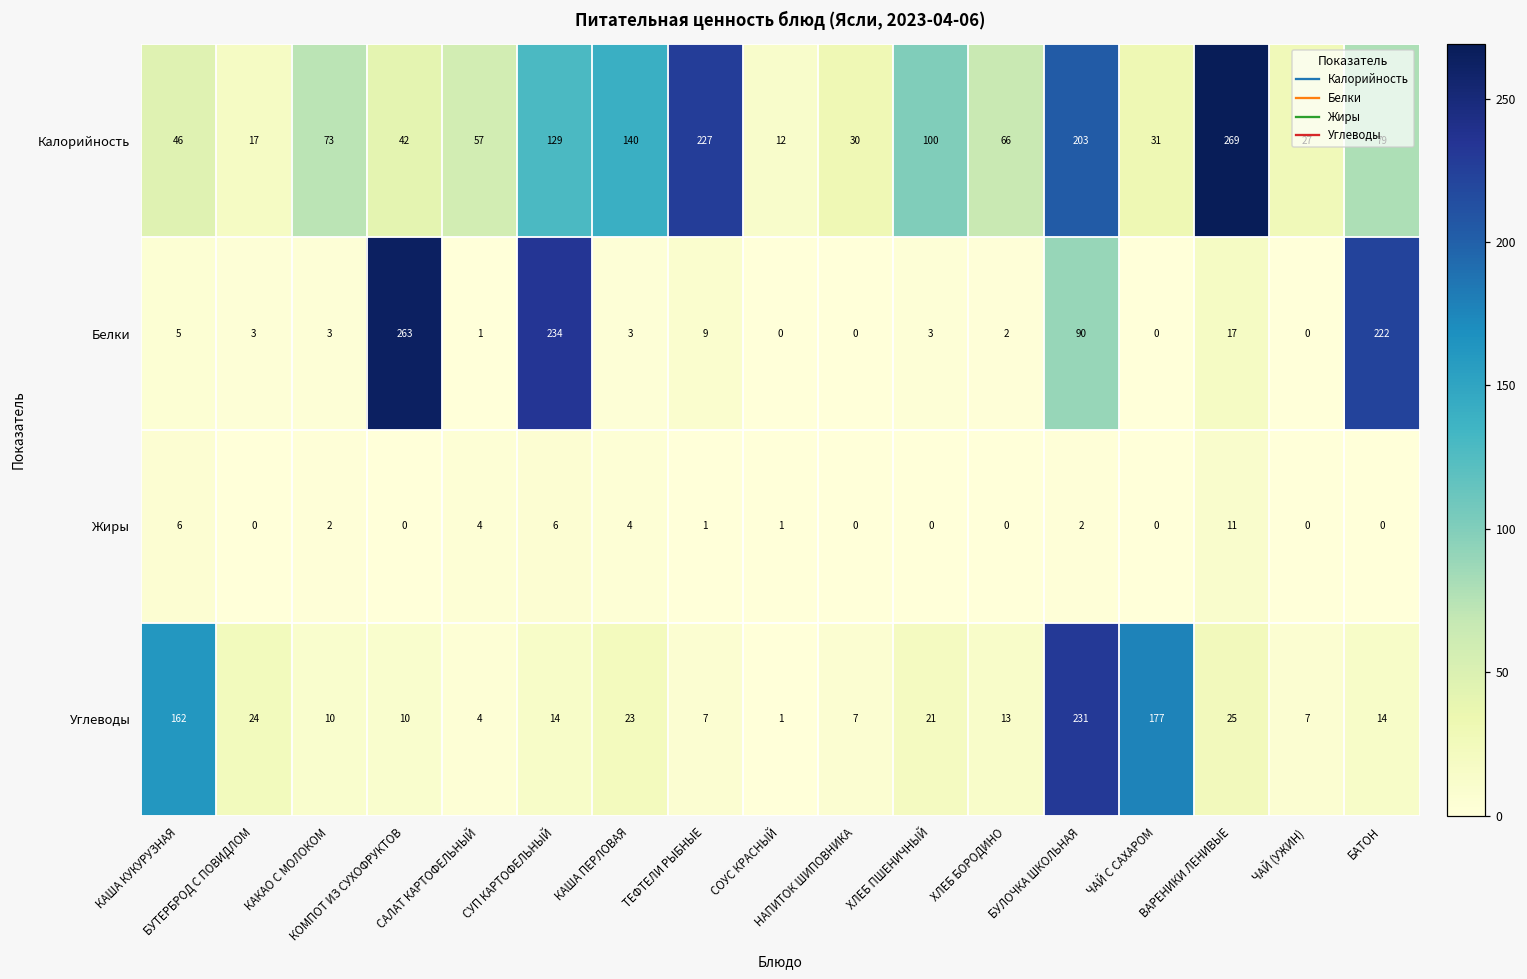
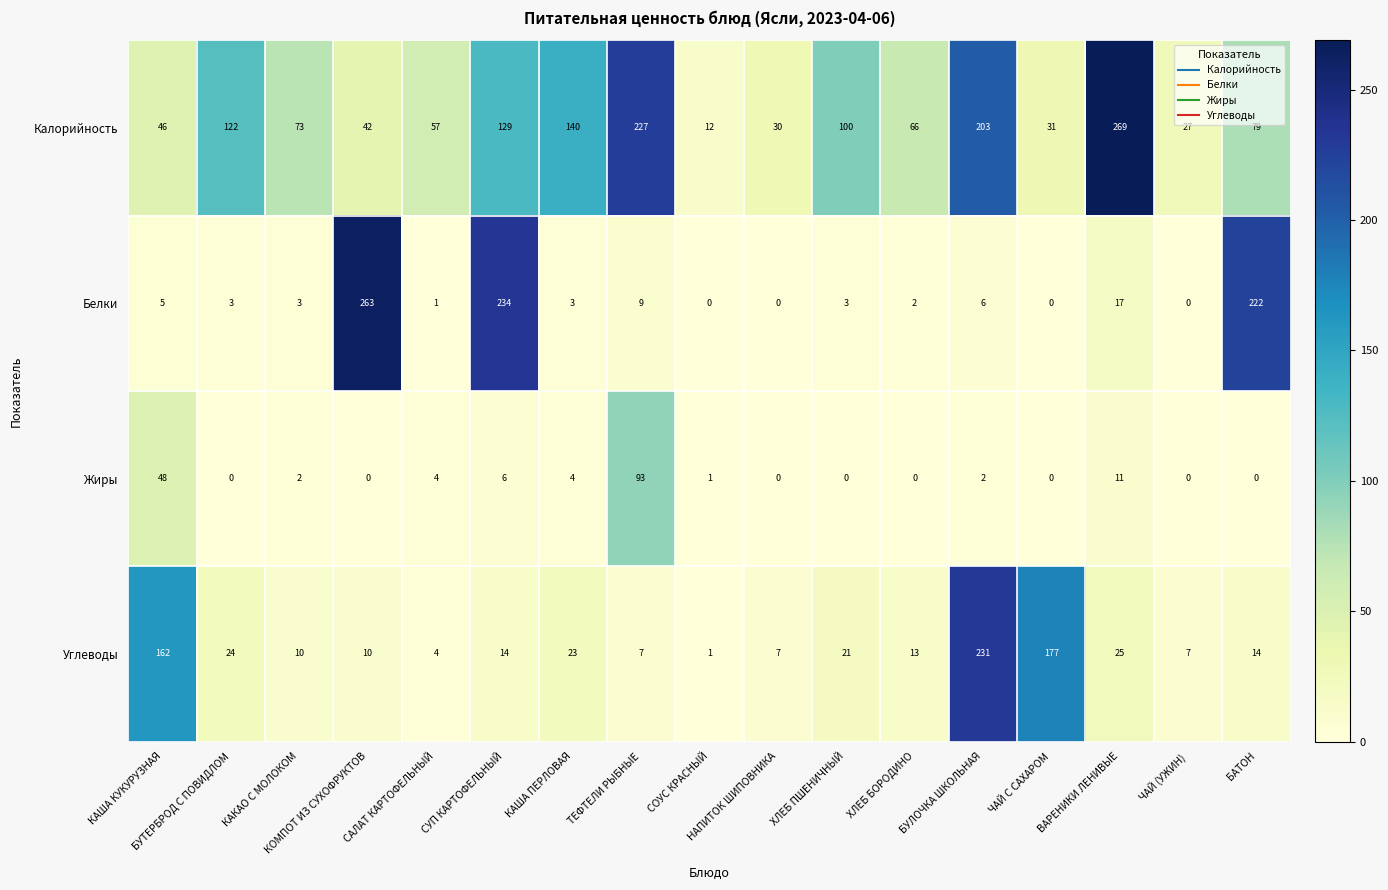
Калорийность, БУТЕРБРОД С ПОВИДЛОМ: 17 -> 122
Белки, БУЛОЧКА ШКОЛЬНАЯ: 90 -> 6
Жиры, КАША КУКУРУЗНАЯ: 6 -> 48
Жиры, ТЕФТЕЛИ РЫБНЫЕ: 1 -> 93
